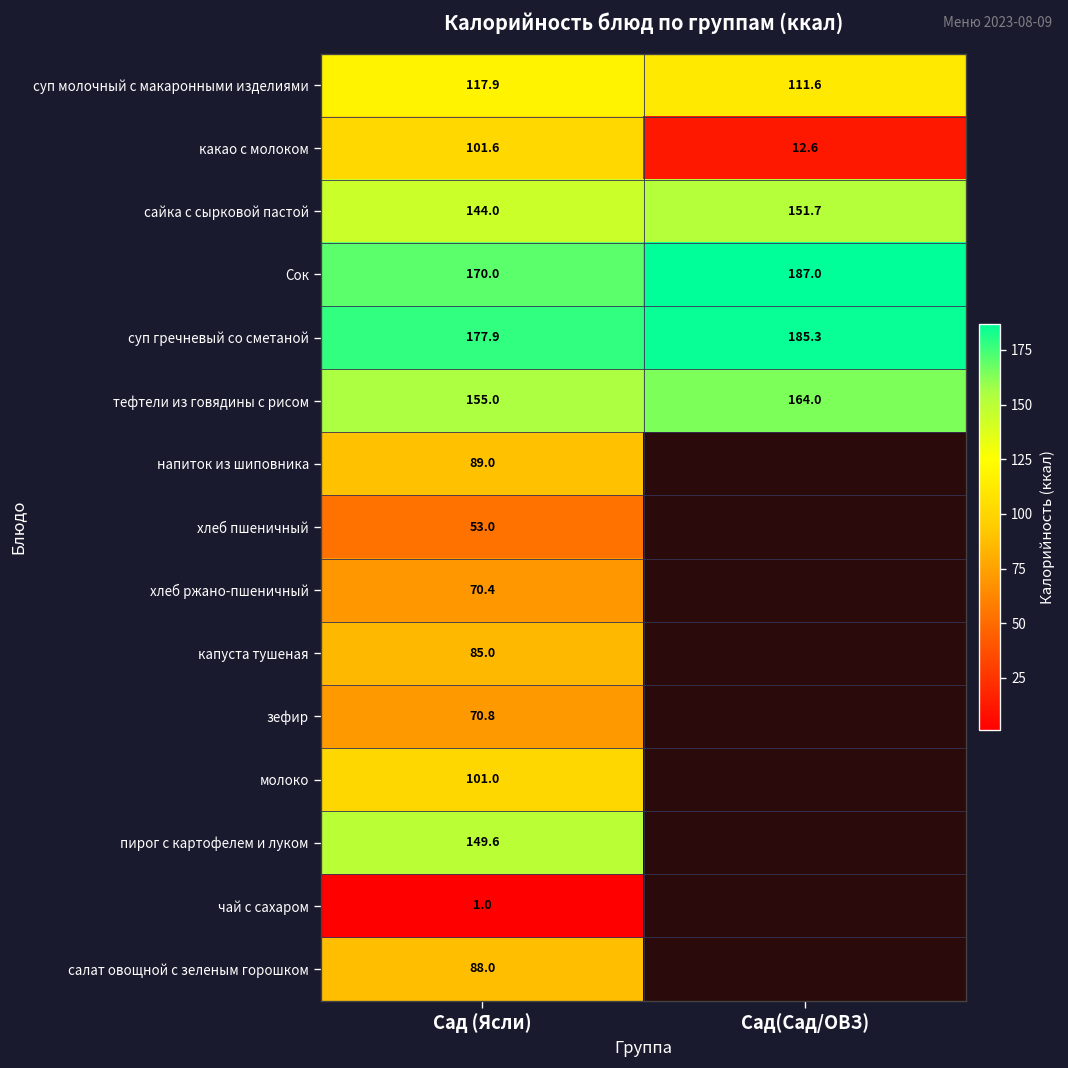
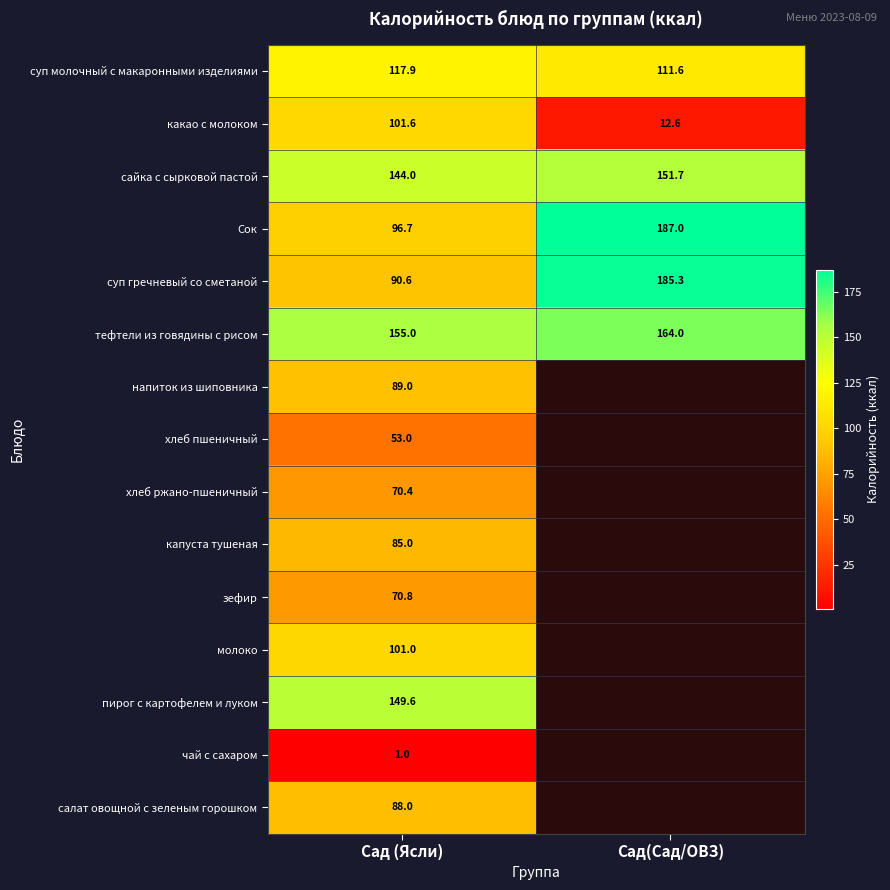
Сок, Сад (Ясли): 170.0 -> 96.7
суп гречневый со сметаной, Сад (Ясли): 177.9 -> 90.6
